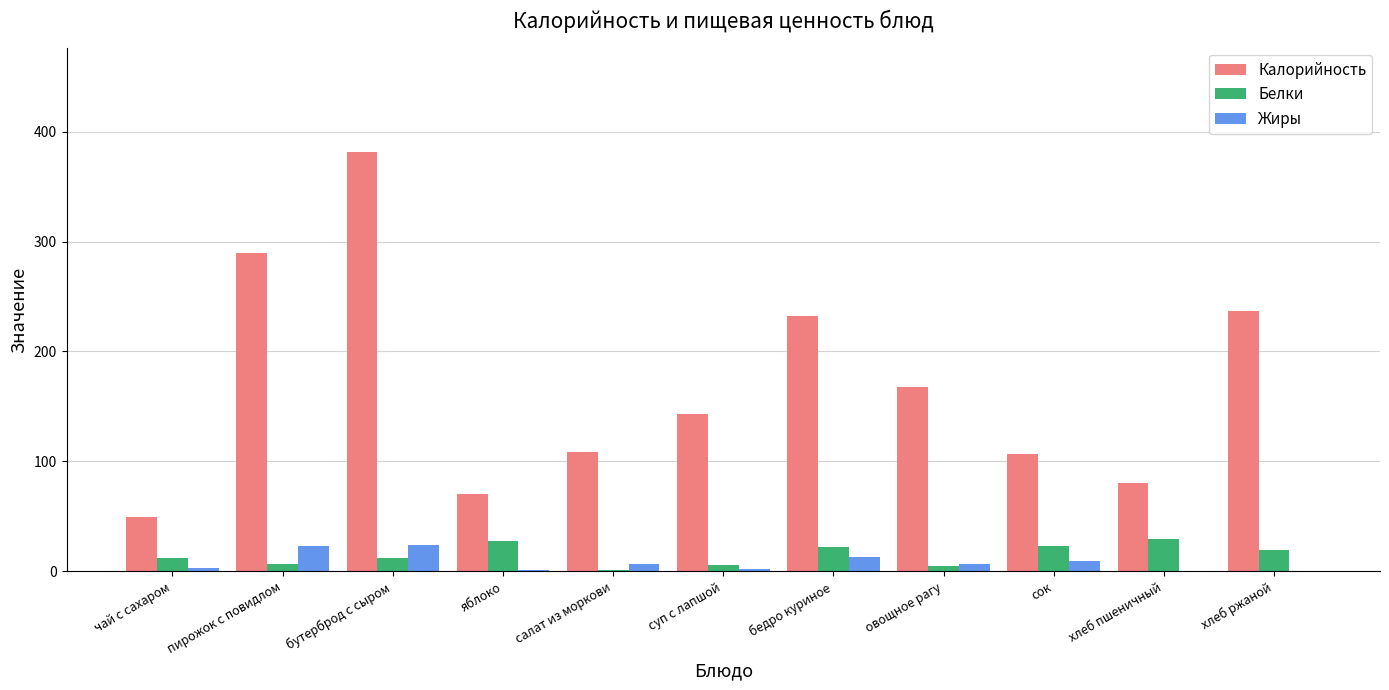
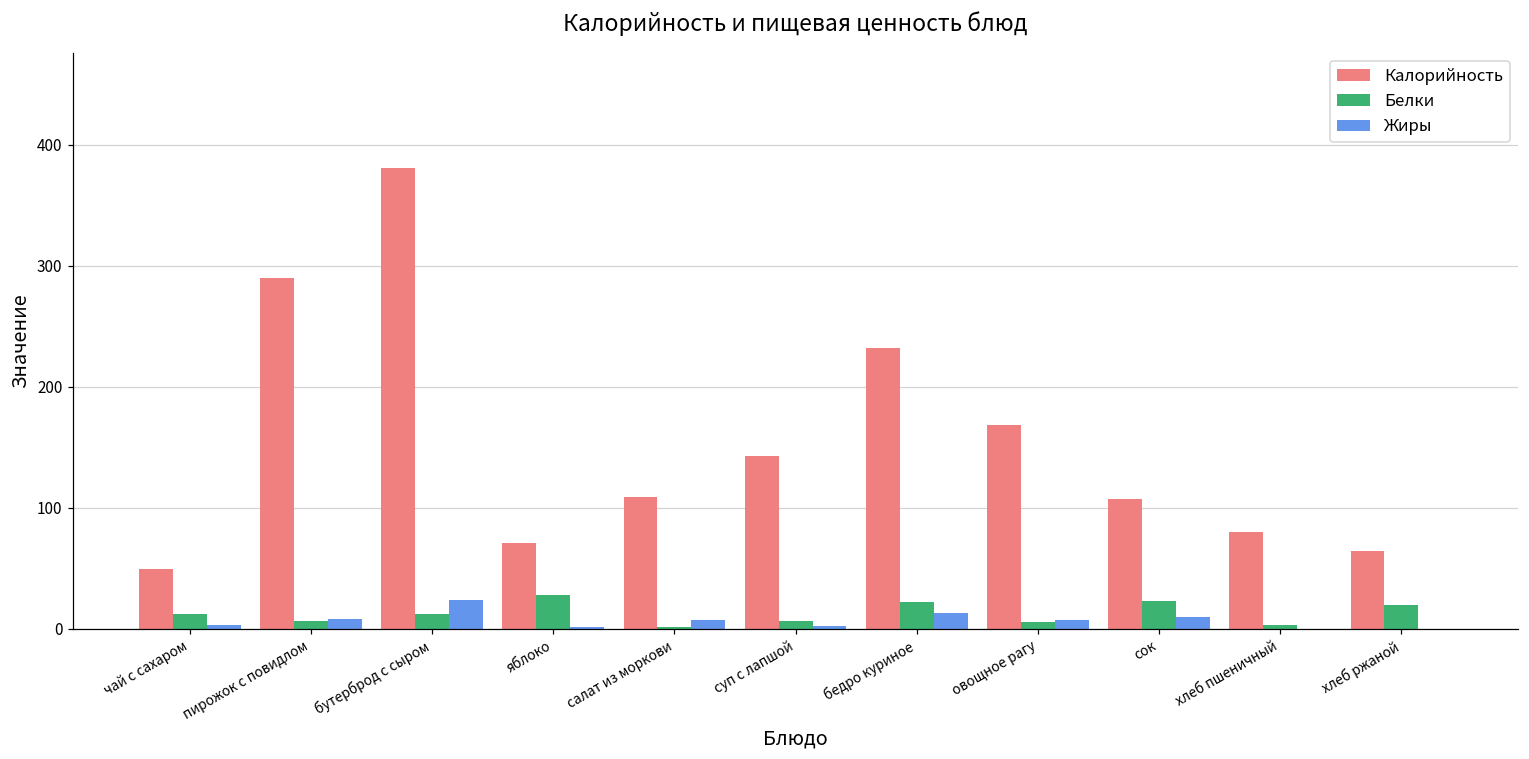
Жиры, пирожок с повидлом: 23 -> 8
Белки, хлеб пшеничный: 30 -> 3
Калорийность, хлеб ржаной: 237 -> 64
